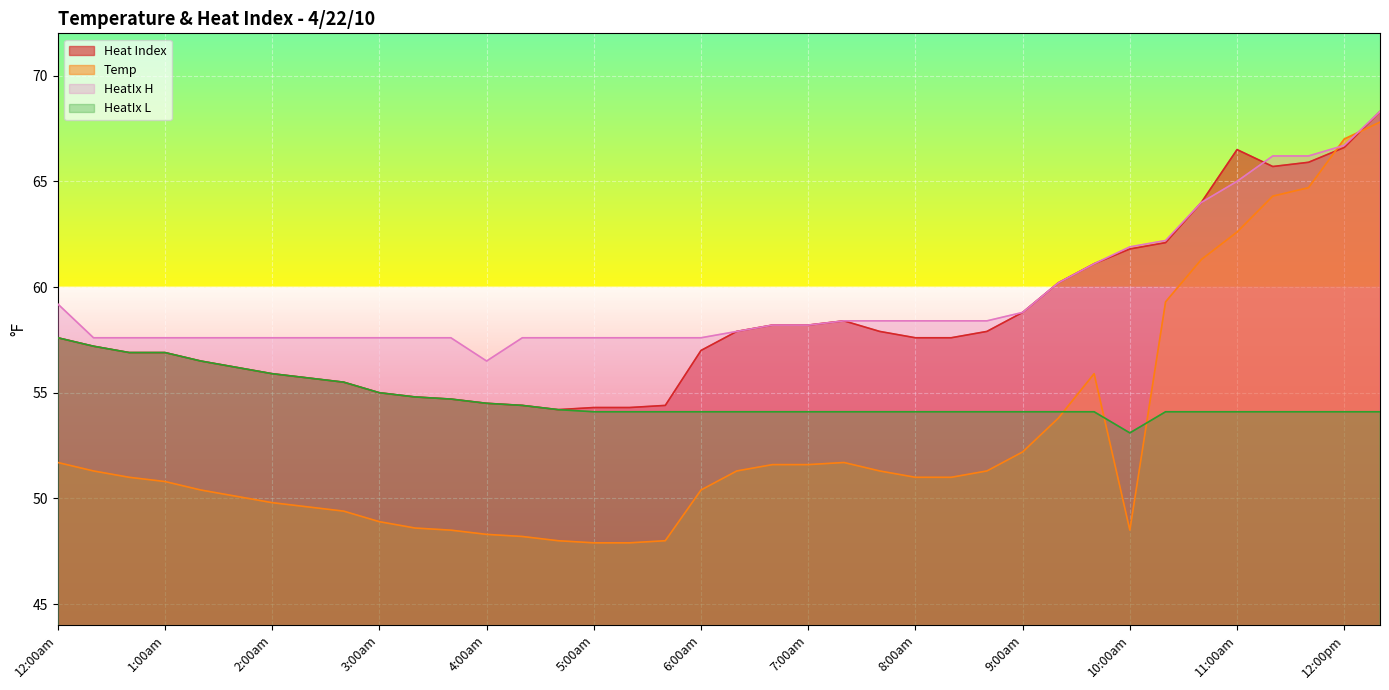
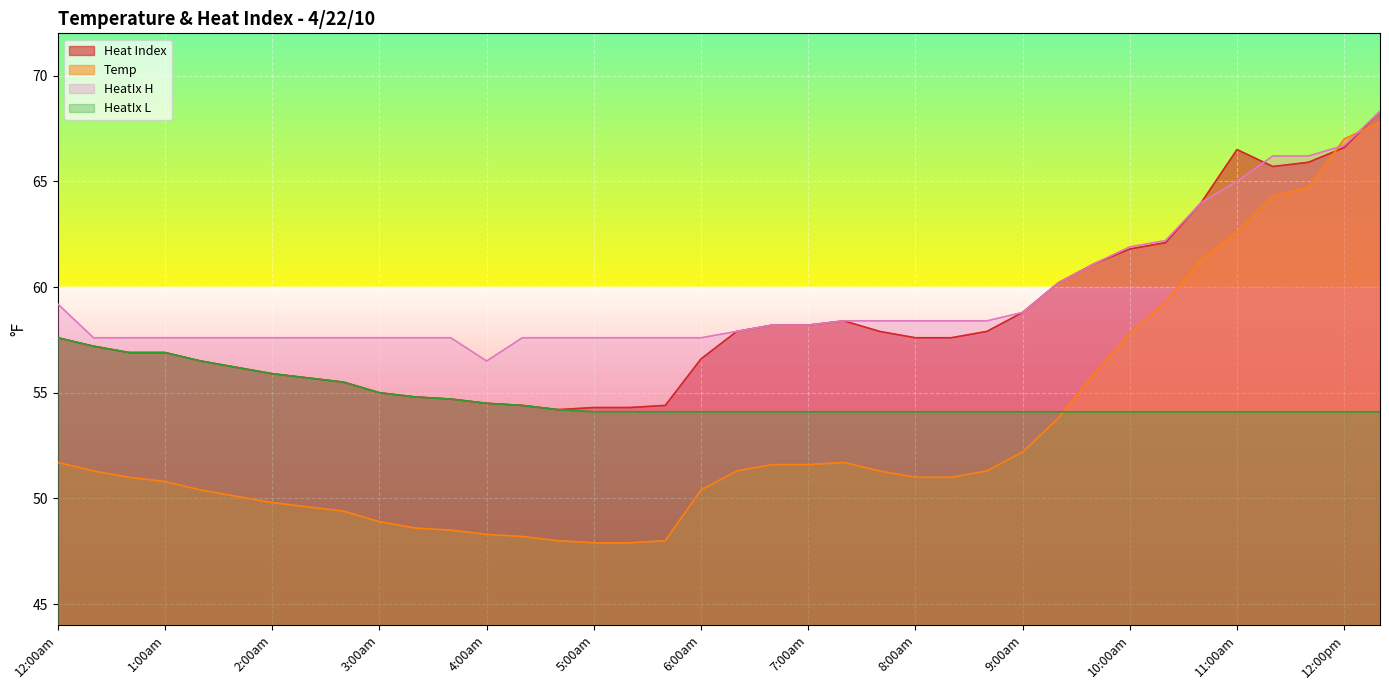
Heat Index, 6:00am: 57.0 -> 56.6
Temp, 10:00am: 48.5 -> 57.8
HeatIx L, 10:00am: 53.1 -> 54.1
